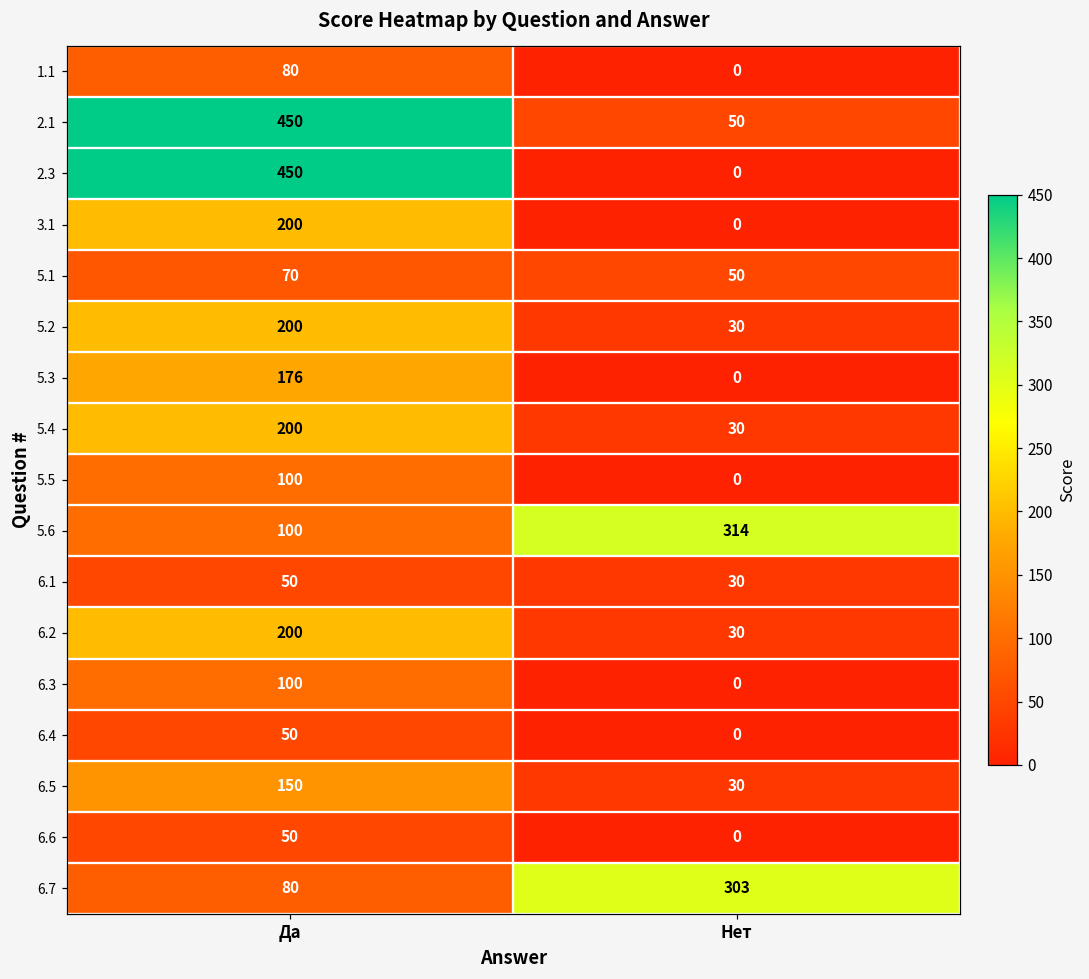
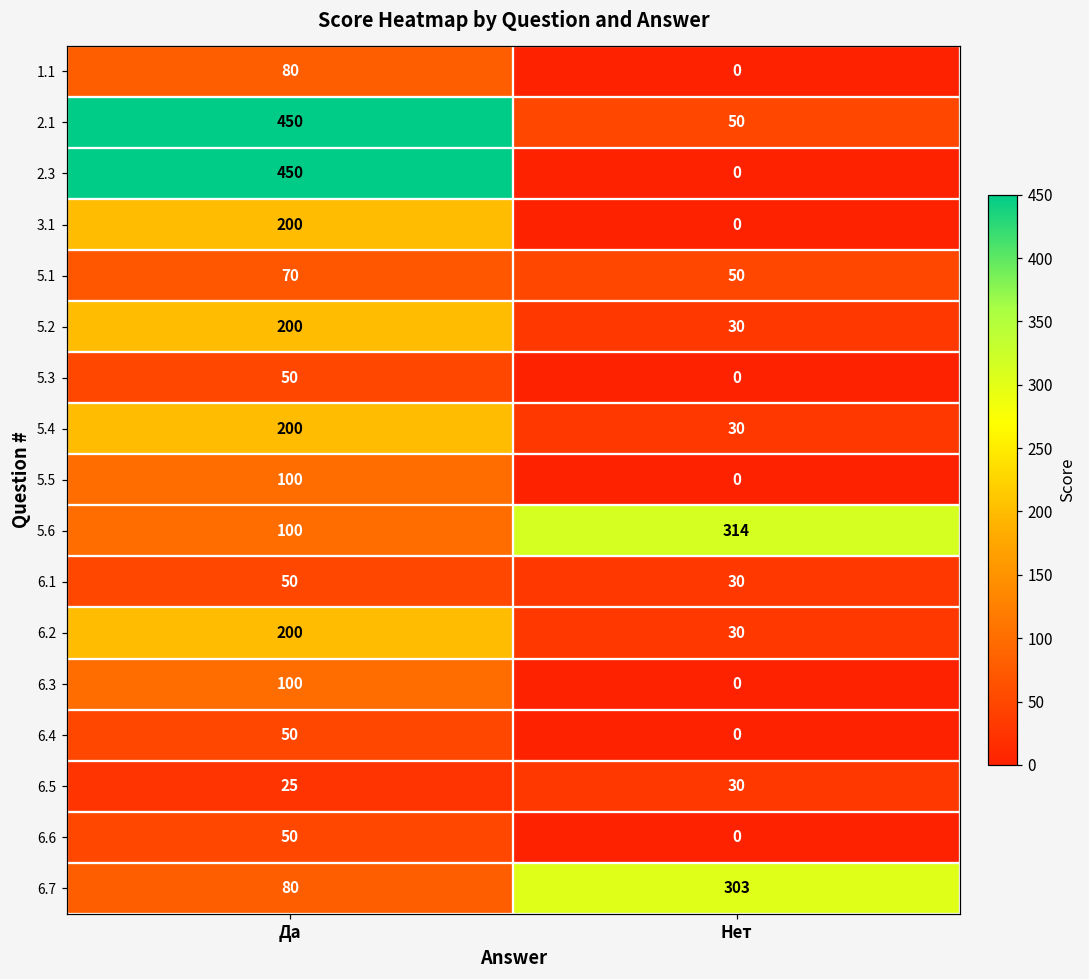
5.3, Да: 176 -> 50
6.5, Да: 150 -> 25
